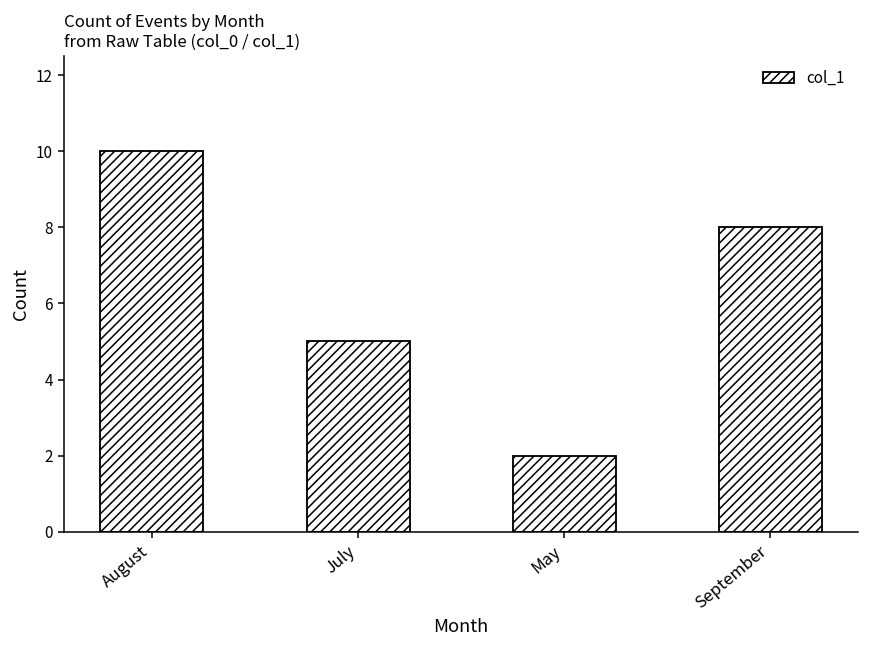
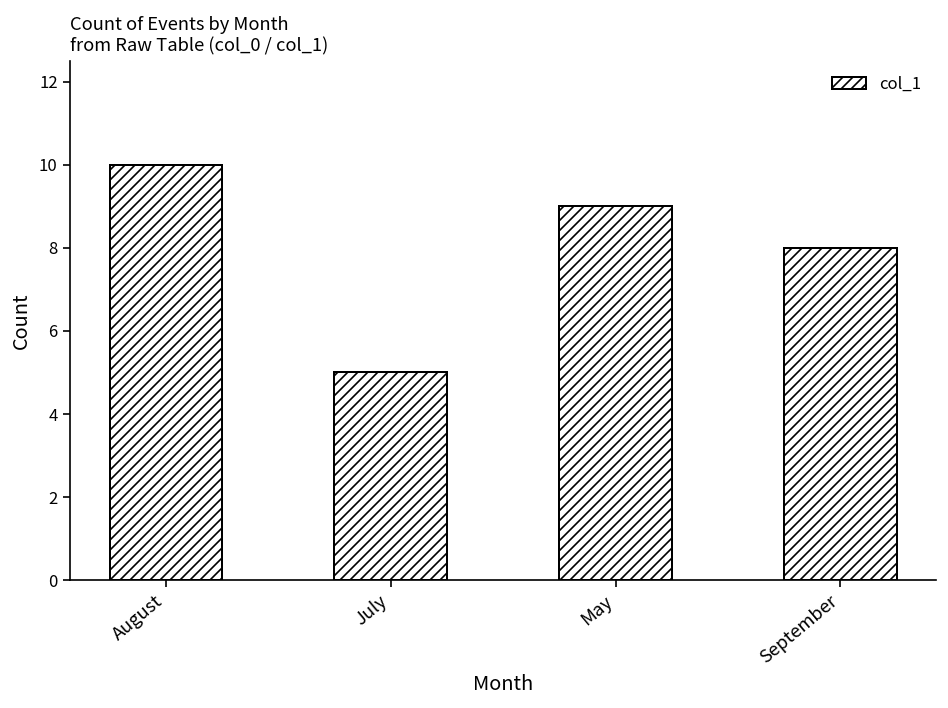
May: 2 -> 9
